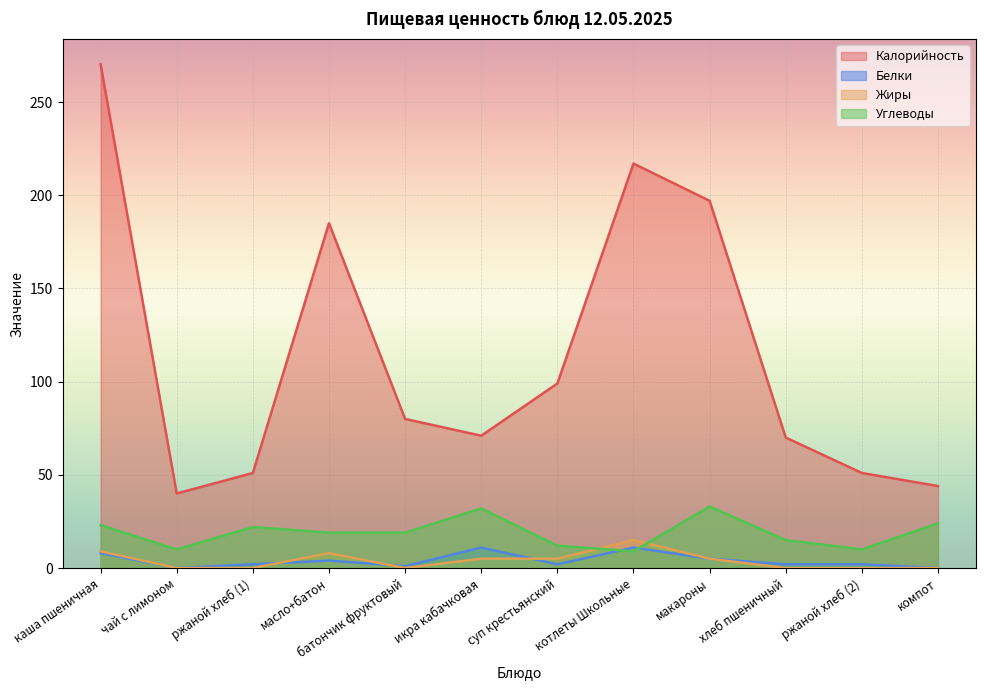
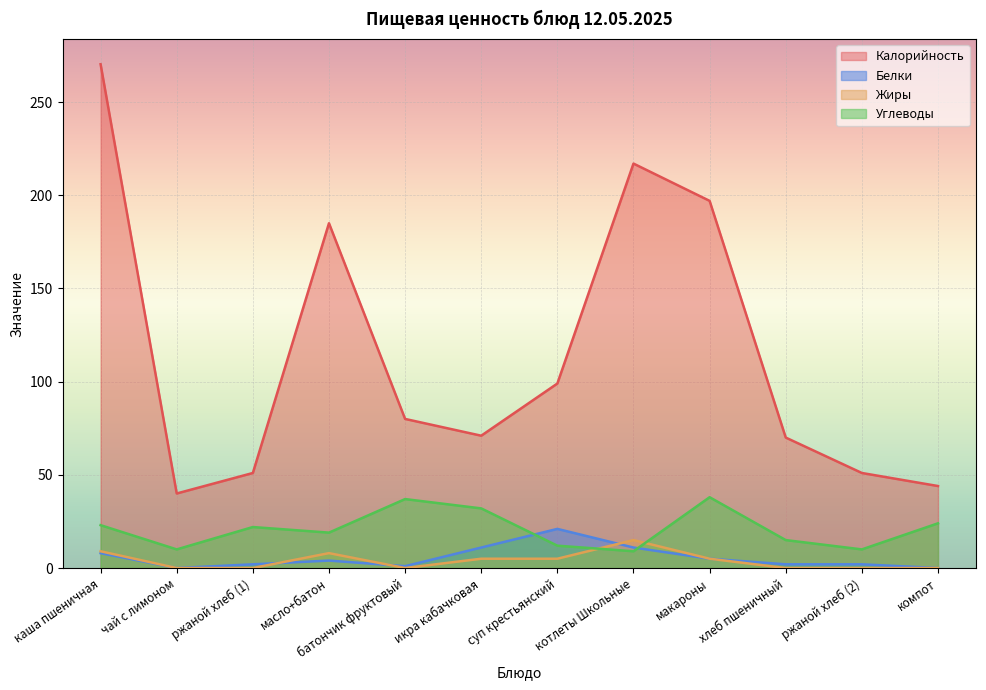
Углеводы, батончик фруктовый: 19 -> 37
Белки, суп крестьянский: 2 -> 21
Углеводы, макароны: 33 -> 38
